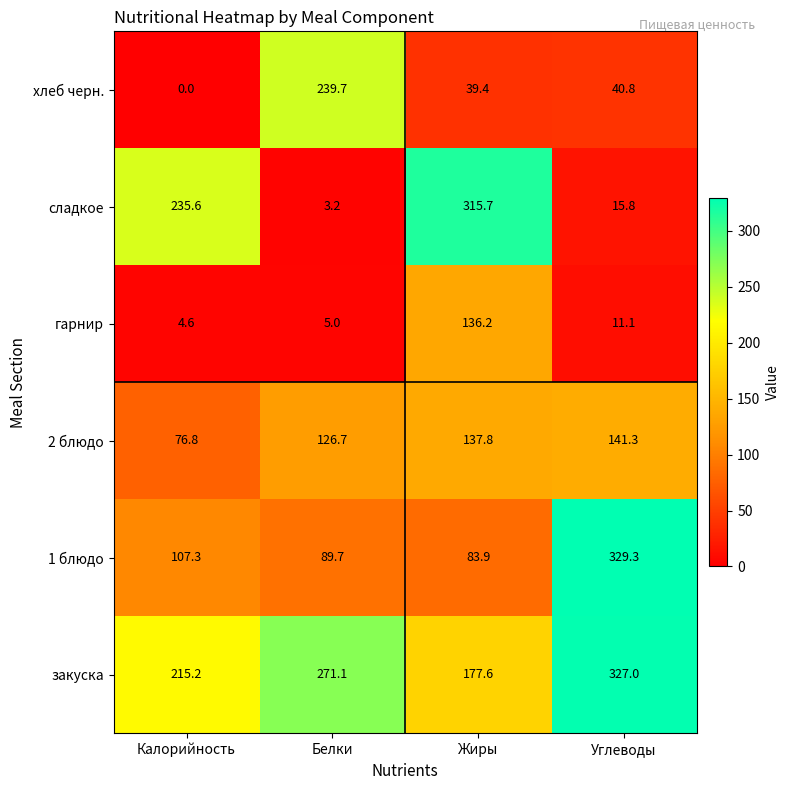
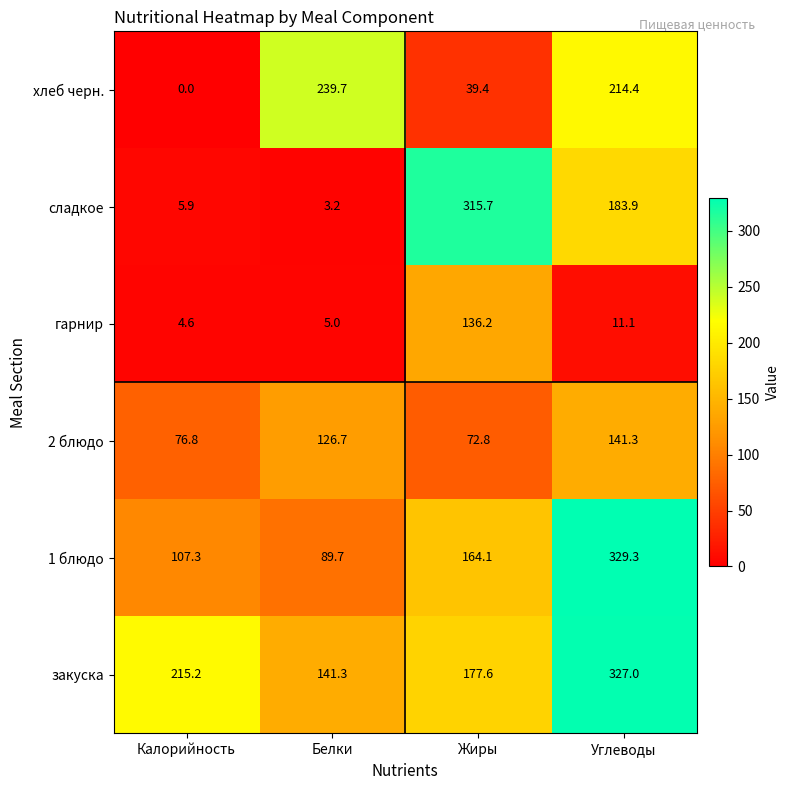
хлеб черн., Углеводы: 40.8 -> 214.4
сладкое, Калорийность: 235.6 -> 5.9
сладкое, Углеводы: 15.8 -> 183.9
2 блюдо, Жиры: 137.8 -> 72.8
1 блюдо, Жиры: 83.9 -> 164.1
закуска, Белки: 271.1 -> 141.3
